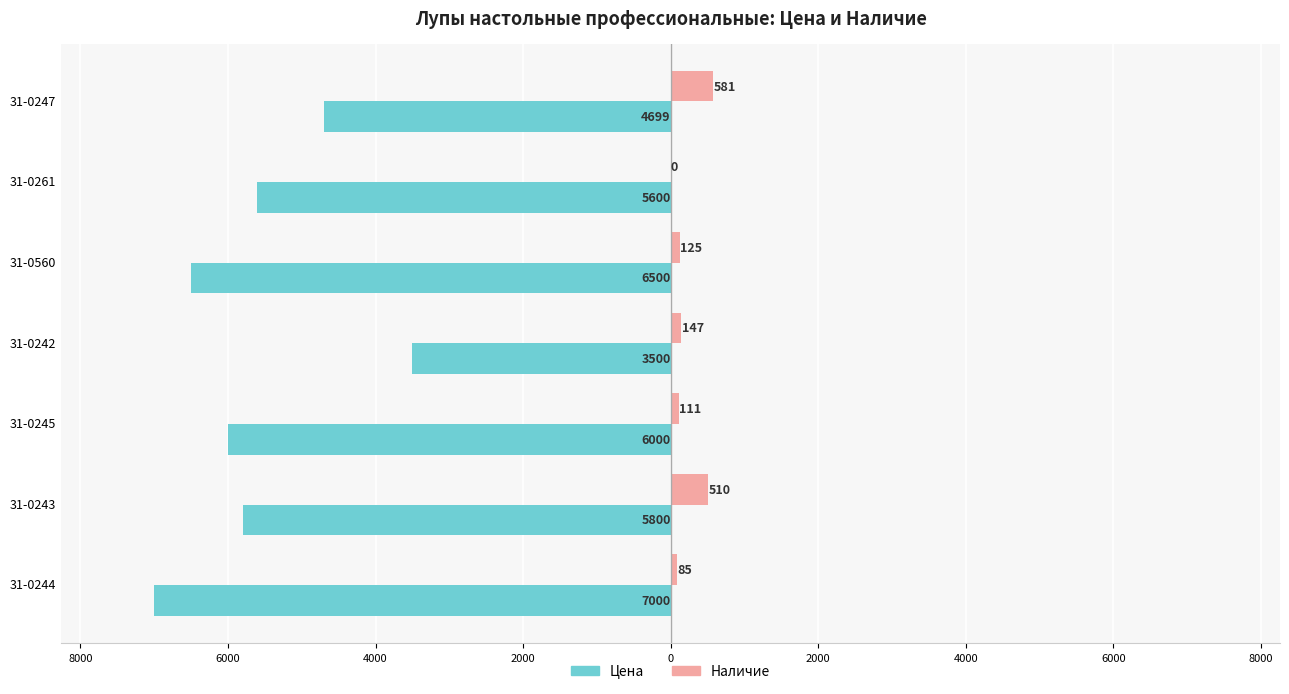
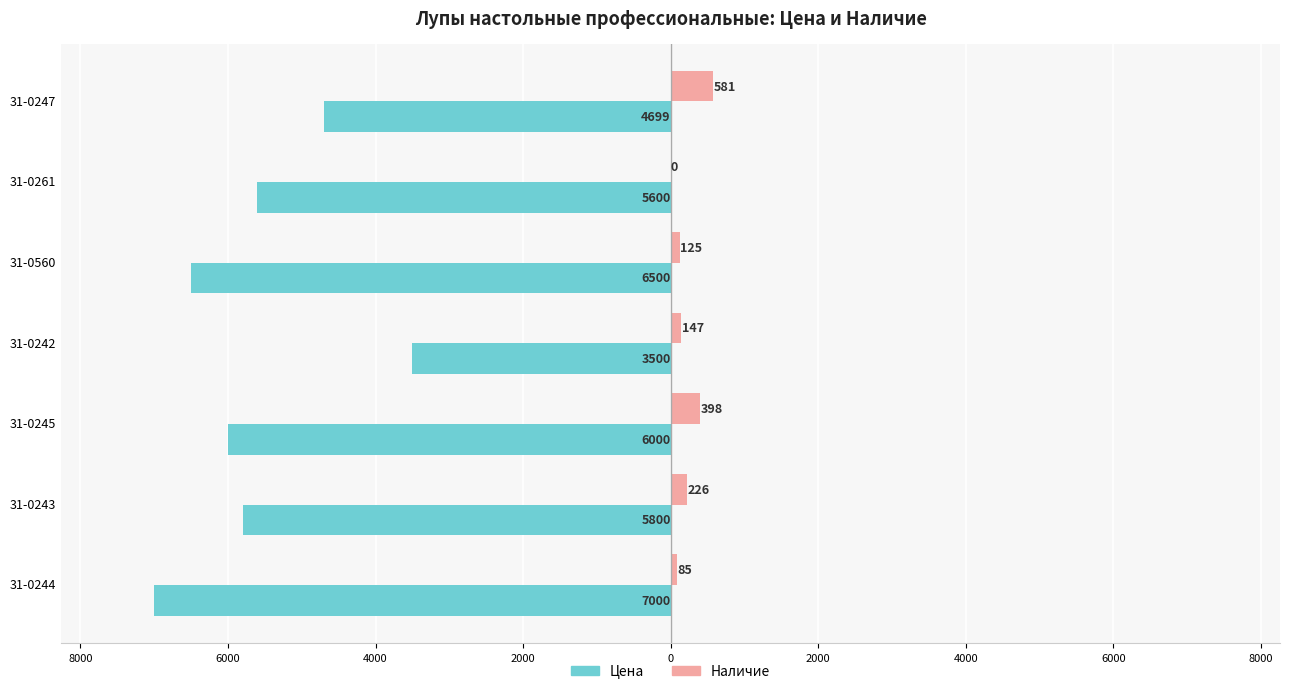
Наличие, 31-0245: 111 -> 398
Наличие, 31-0243: 510 -> 226
